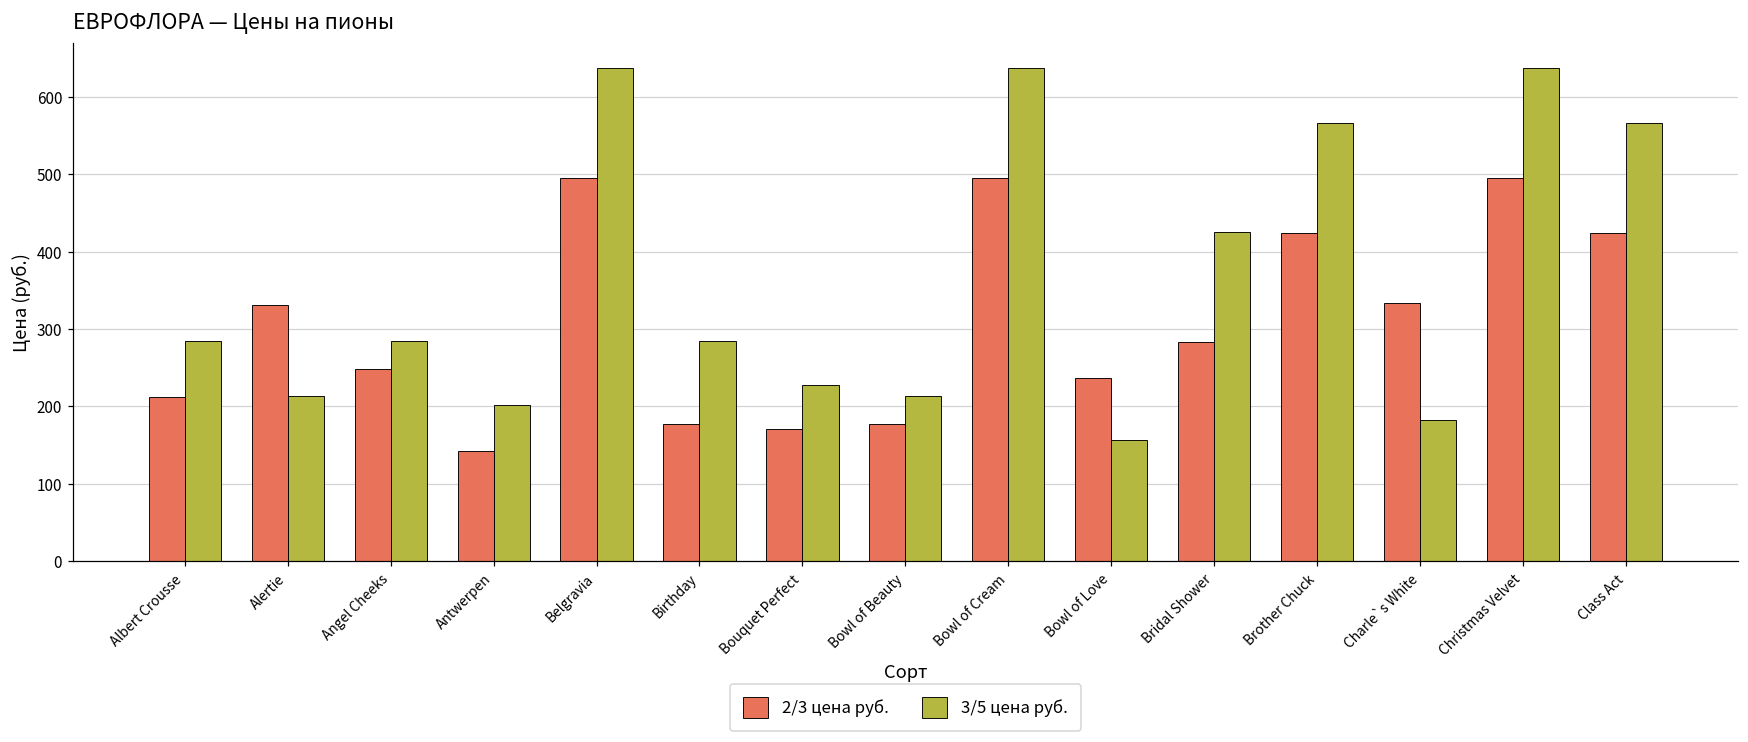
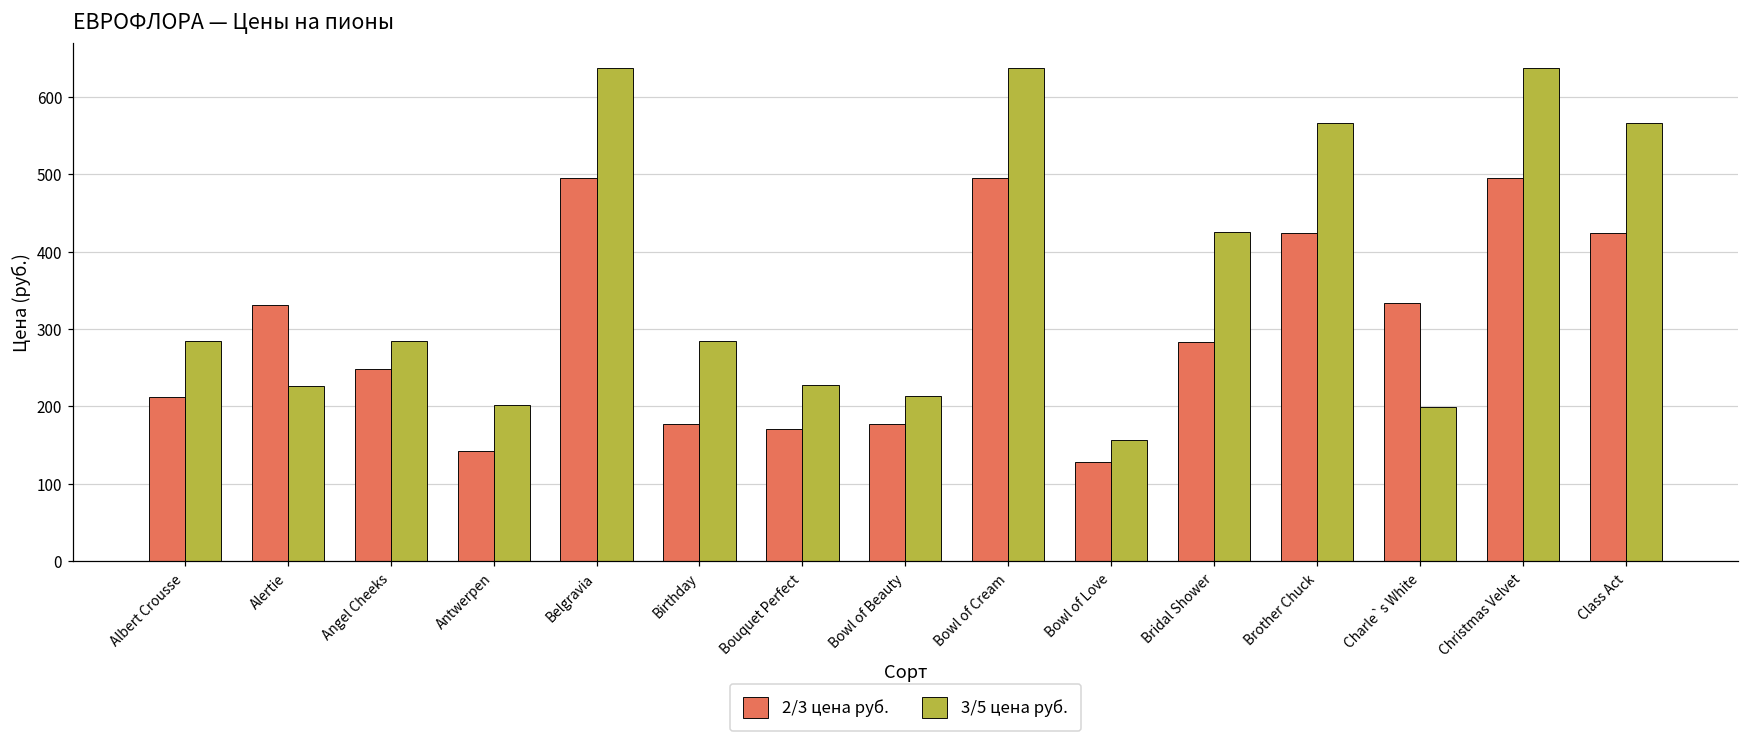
3/5 цена руб., Alertie: 210 -> 230
2/3 цена руб., Bowl of Love: 240 -> 130
3/5 цена руб., Charle`s White: 180 -> 200
